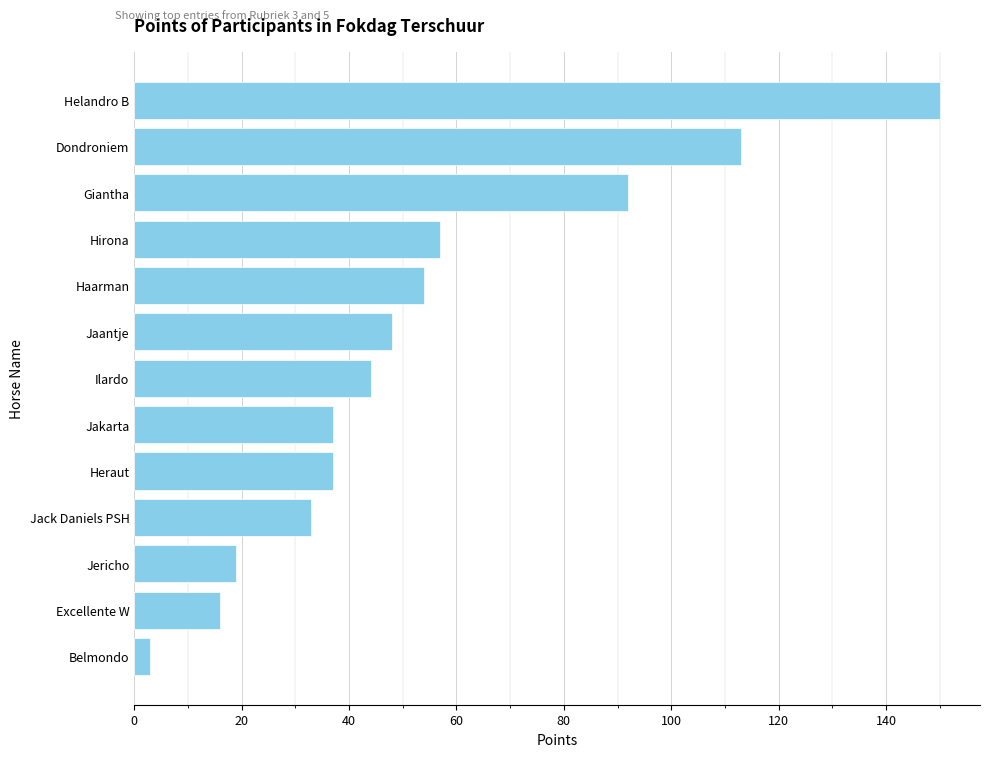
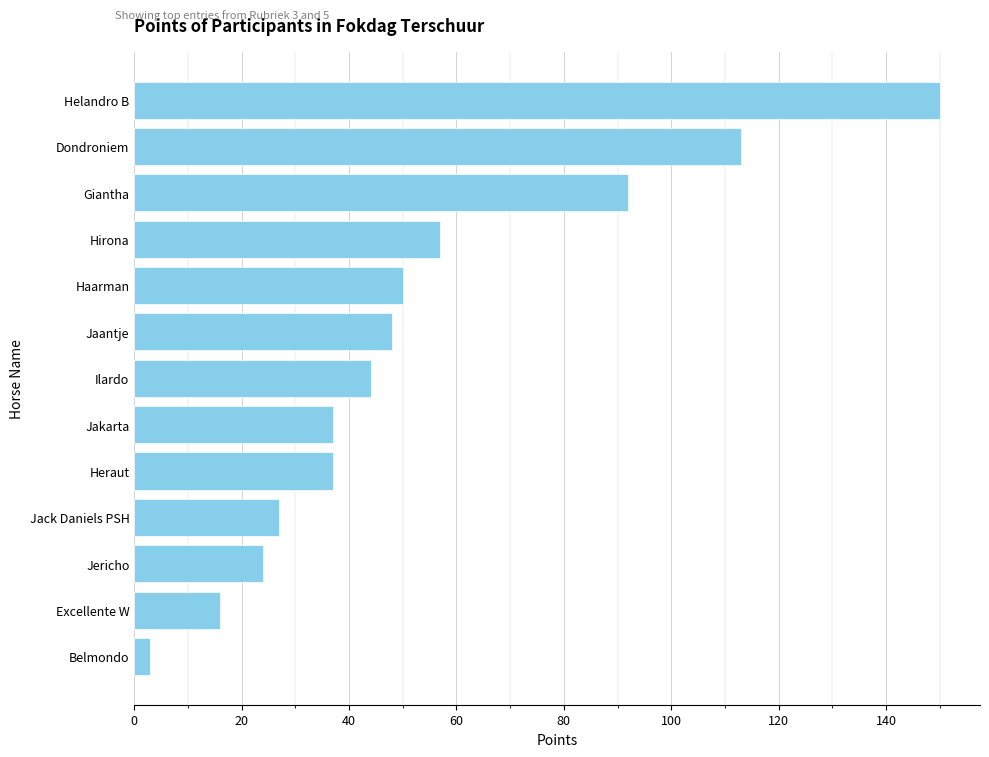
Haarman: 54 -> 50
Jack Daniels PSH: 33 -> 27
Jericho: 19 -> 24
